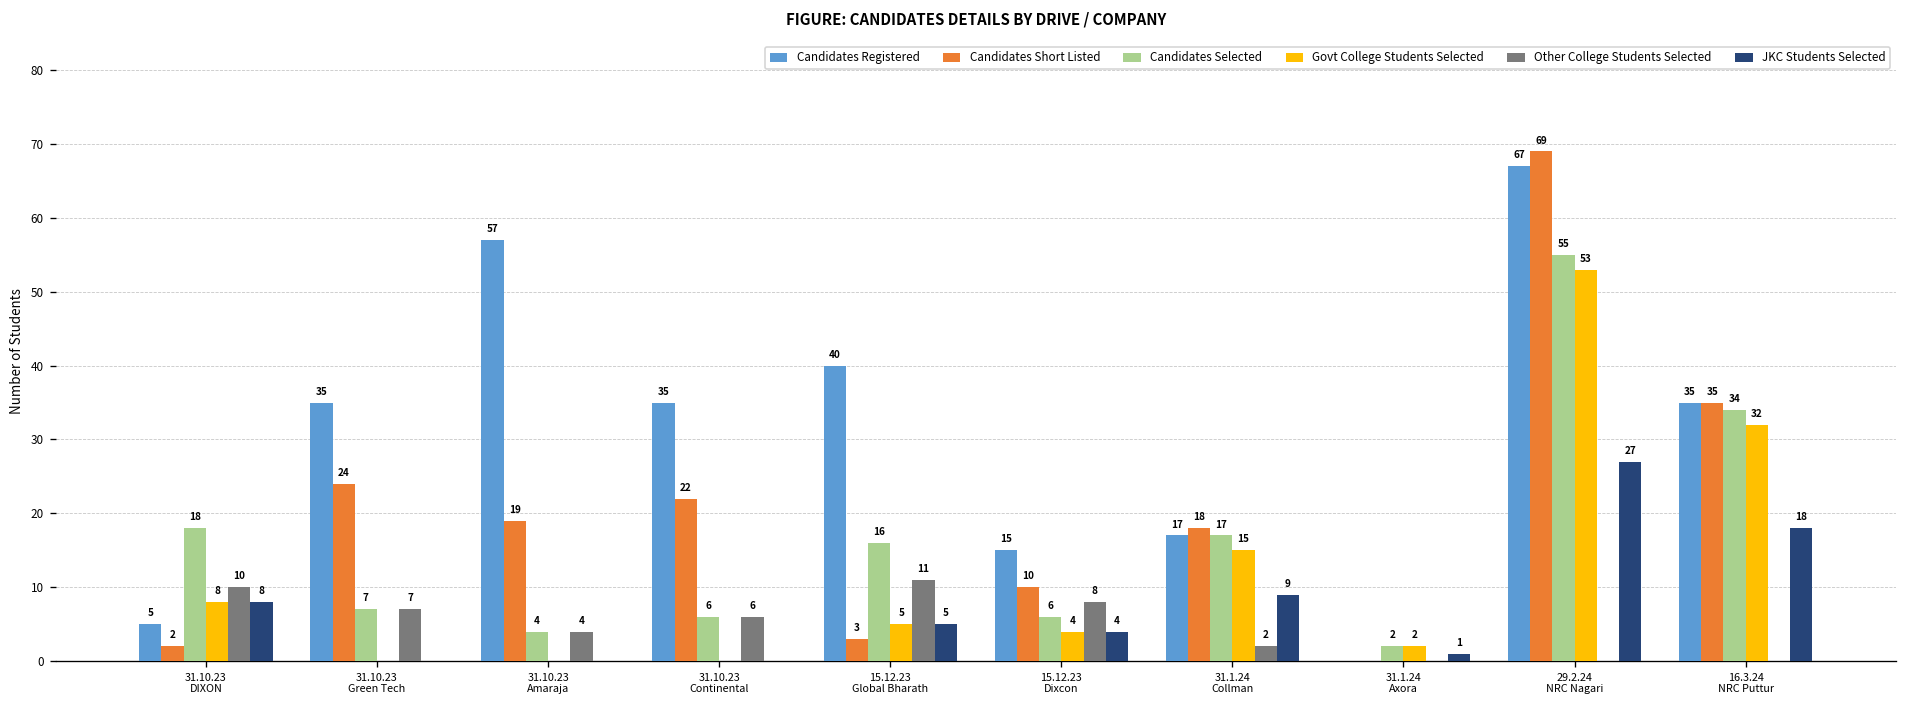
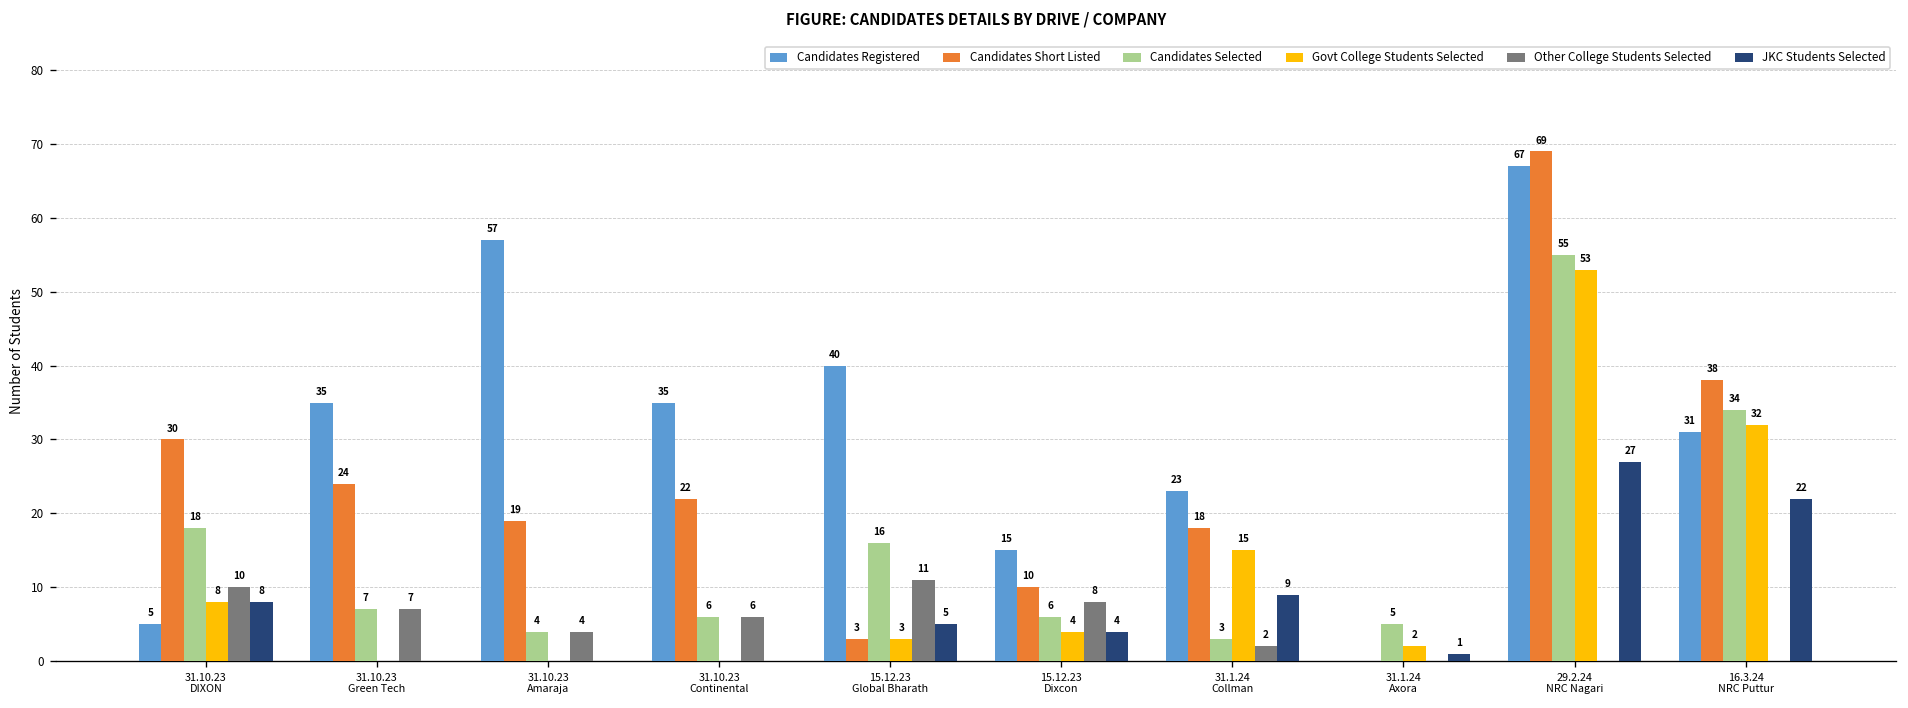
Candidates Short Listed, 31.10.23 DIXON: 2 -> 30
Govt College Students Selected, 15.12.23 Global Bharath: 5 -> 3
Candidates Registered, 31.1.24 Collman: 17 -> 23
Candidates Selected, 31.1.24 Collman: 17 -> 3
Candidates Selected, 31.1.24 Axora: 2 -> 5
Candidates Registered, 16.3.24 NRC Puttur: 35 -> 31
Candidates Short Listed, 16.3.24 NRC Puttur: 35 -> 38
JKC Students Selected, 16.3.24 NRC Puttur: 18 -> 22
